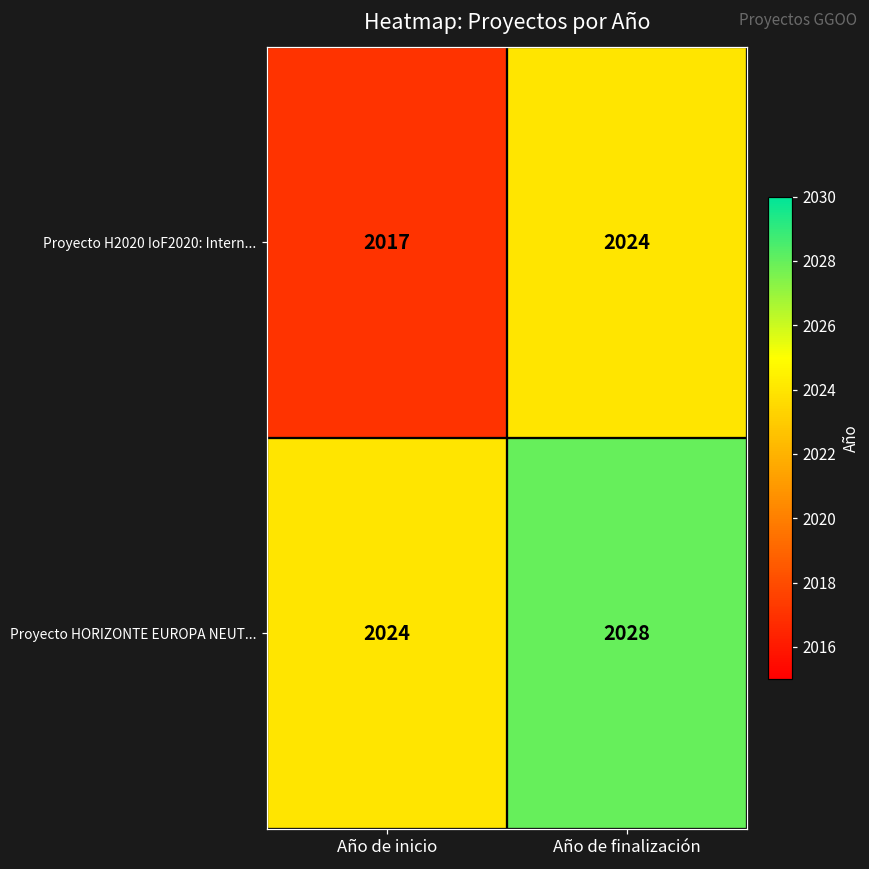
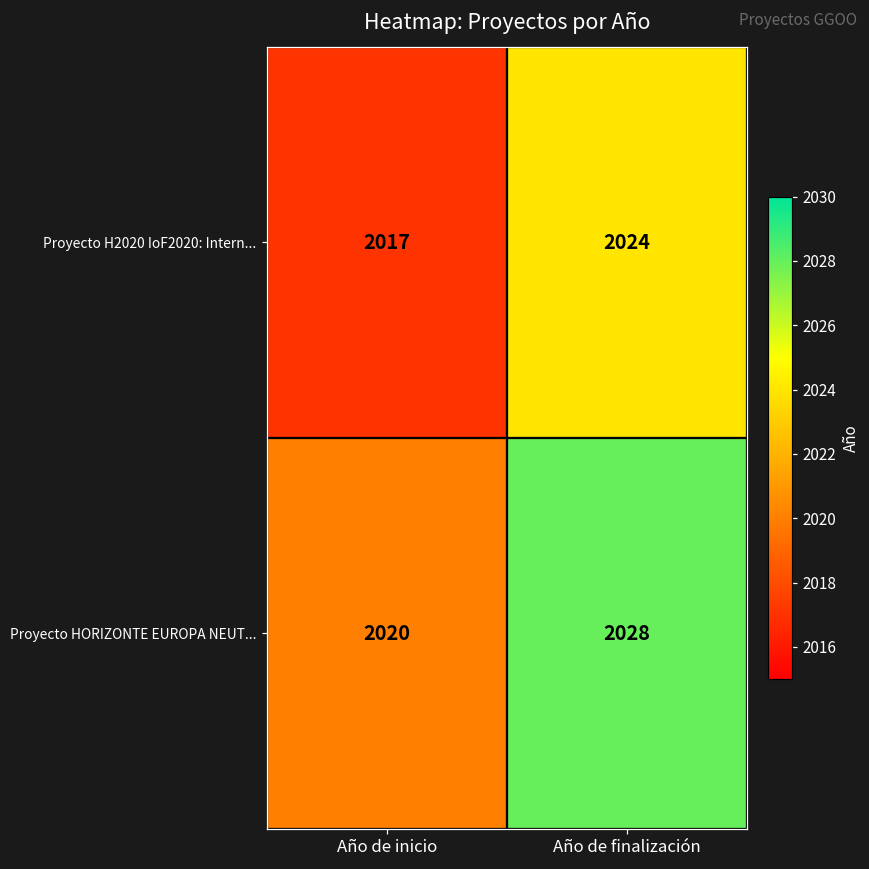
Proyecto HORIZONTE EUROPA NEUT..., Año de inicio: 2024 -> 2020
